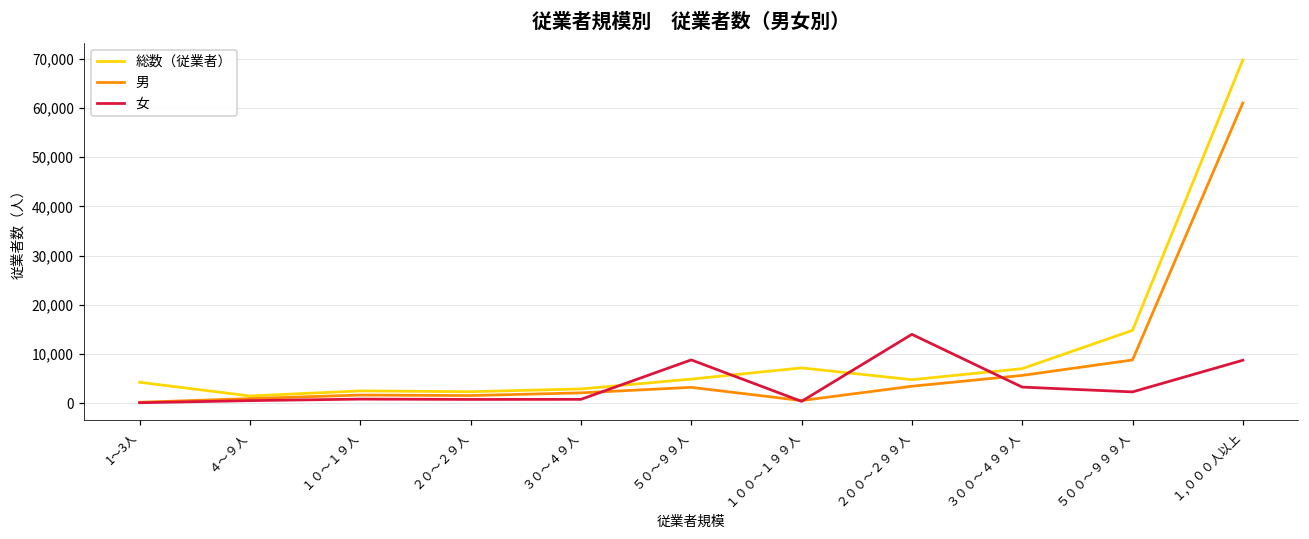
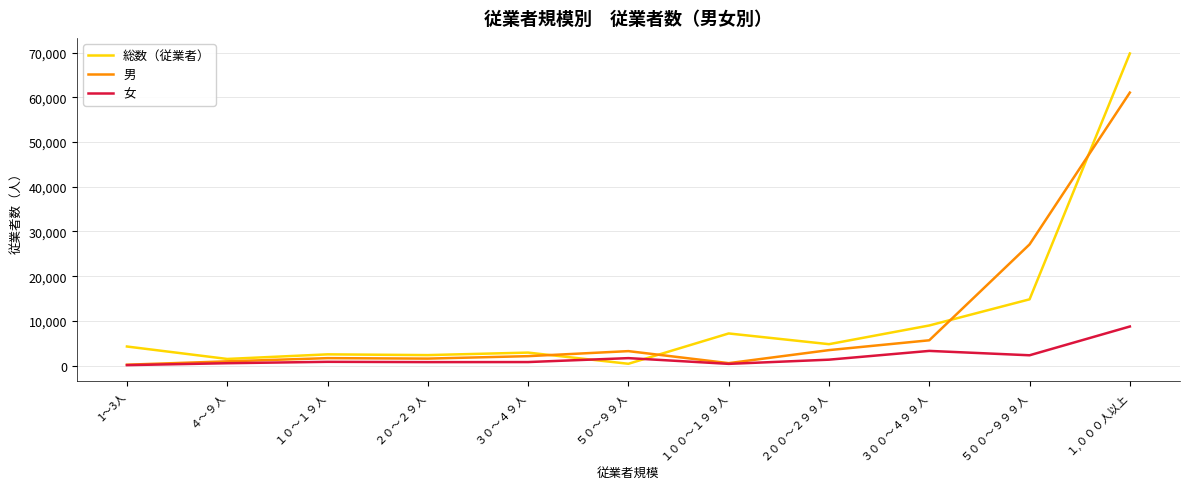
総数（従業者）, ５０～９９人: 5,000 -> 0
女, ５０～９９人: 9,000 -> 2,000
女, ２００～２９９人: 14,000 -> 1,000
総数（従業者）, ３００～４９９人: 7,000 -> 9,000
男, ５００～９９９人: 9,000 -> 27,000
